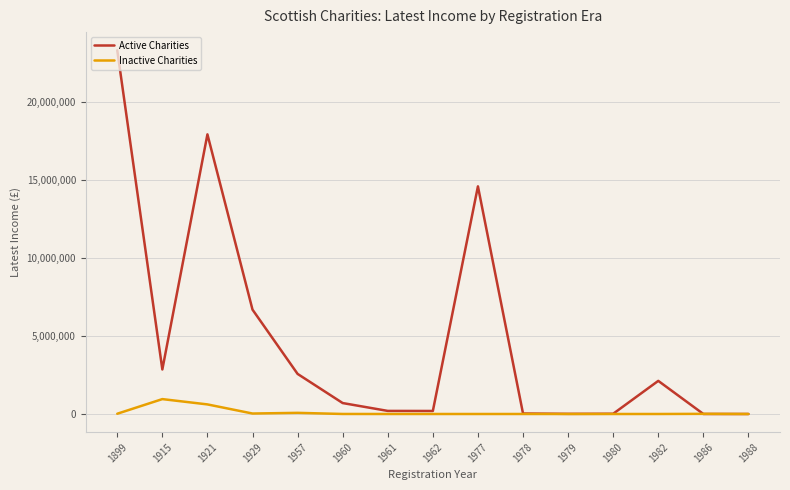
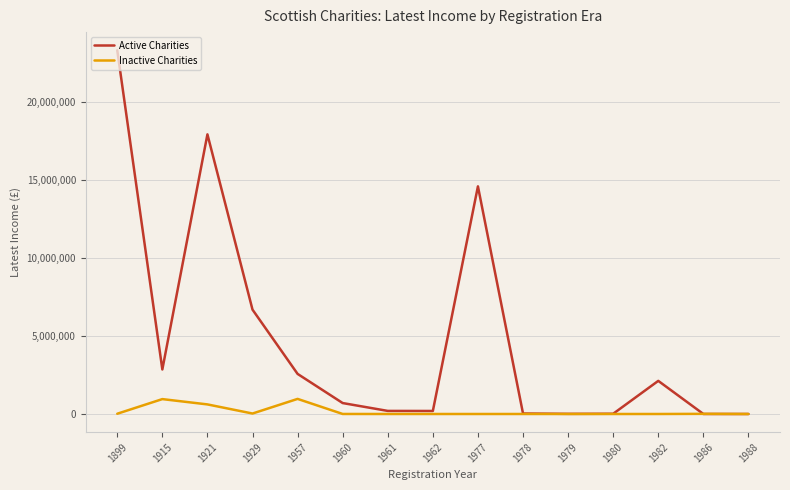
Inactive Charities, 1957: 100,000 -> 1,000,000
